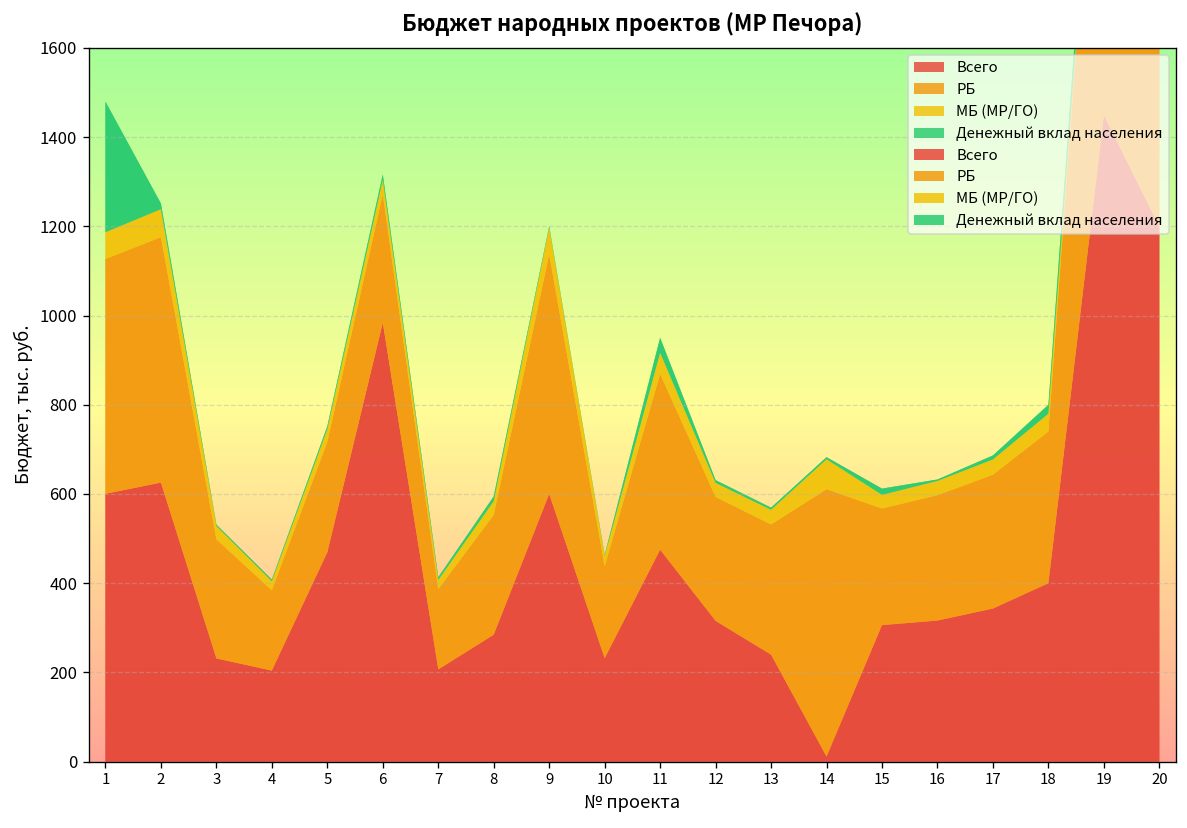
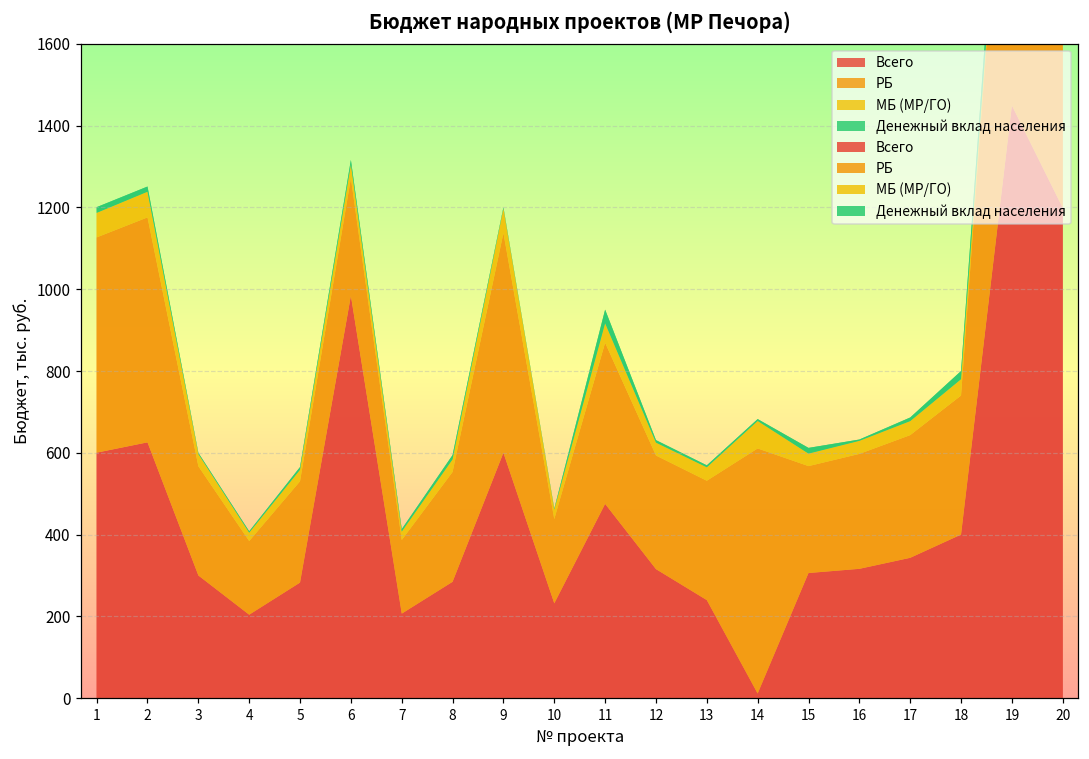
Денежный вклад населения, 1: 290 -> 10
Всего, 3: 230 -> 300
Всего, 5: 470 -> 280
